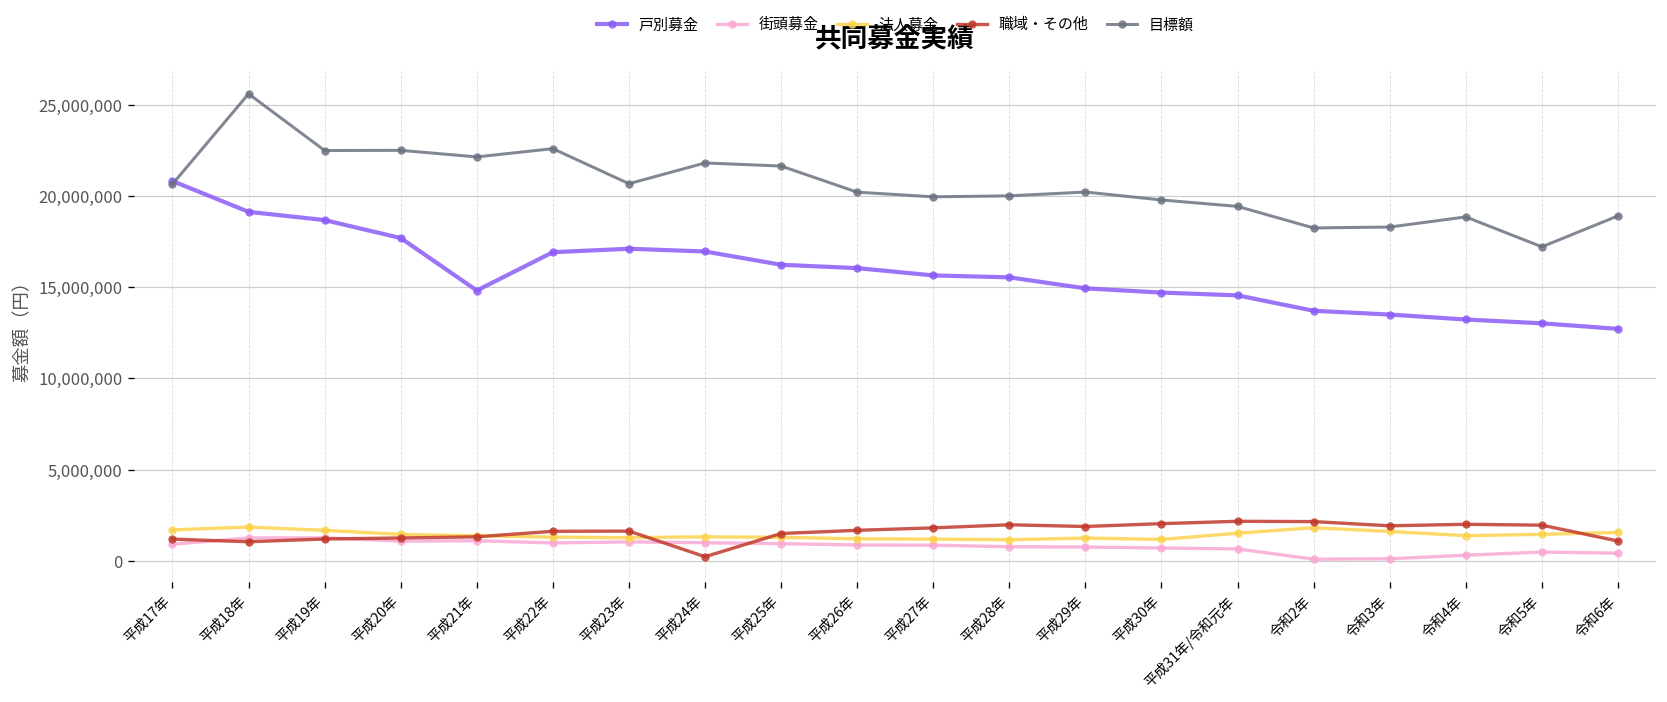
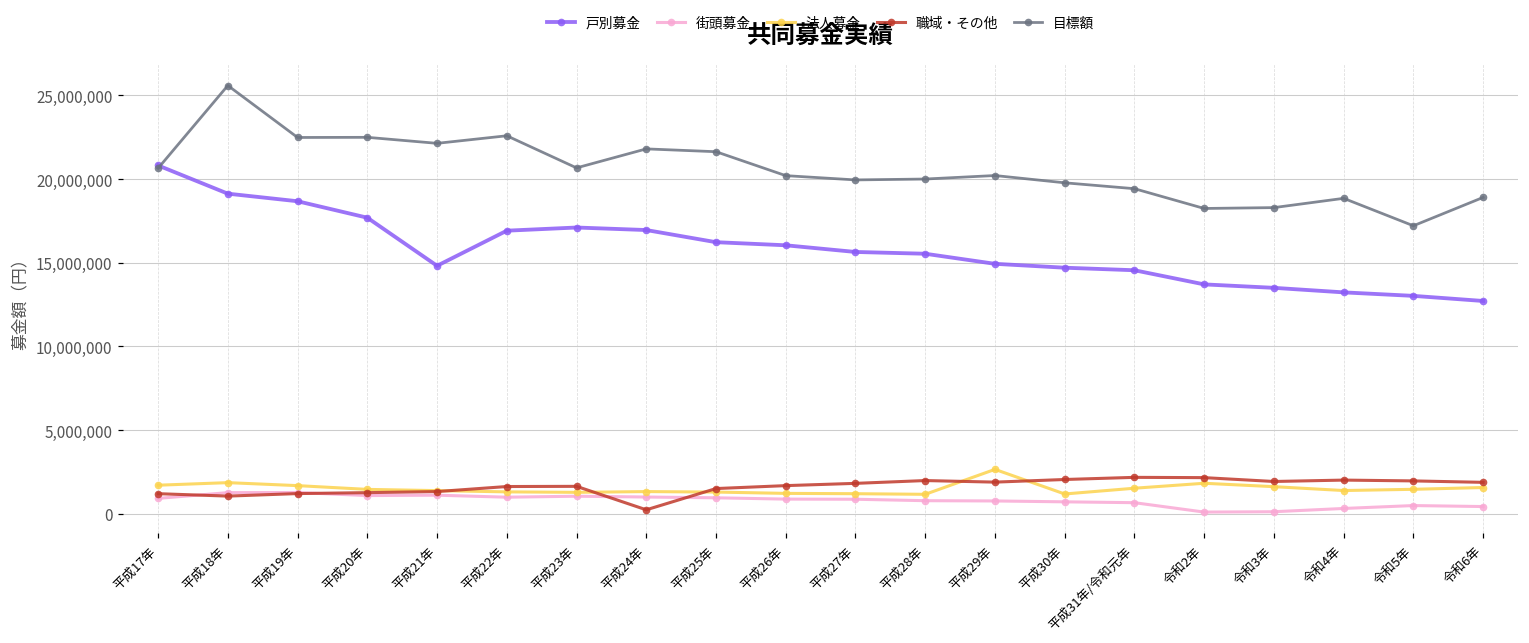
法人募金, 平成29年: 1,300,000 -> 2,700,000
職域・その他, 令和6年: 1,100,000 -> 1,900,000
